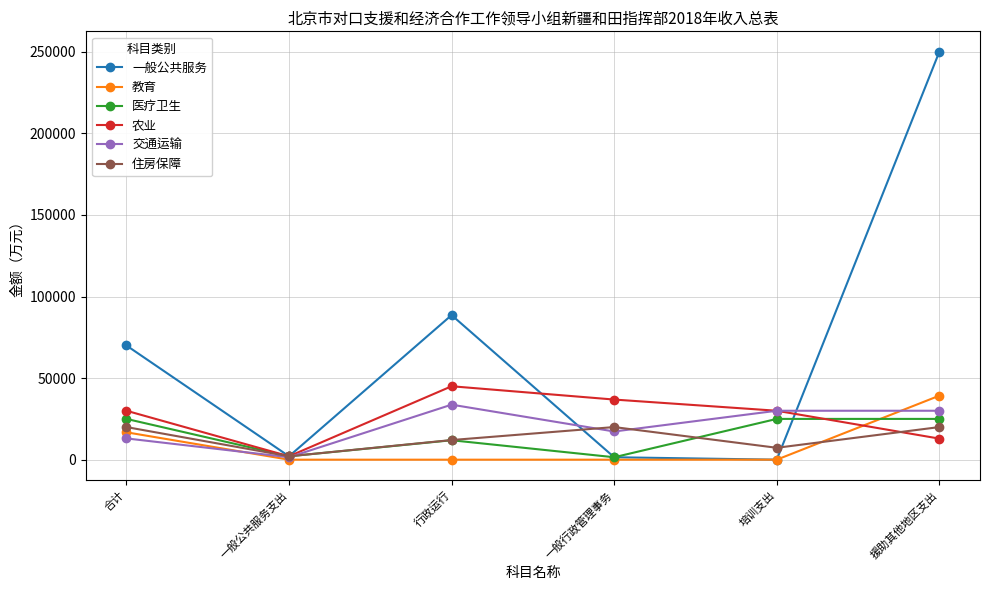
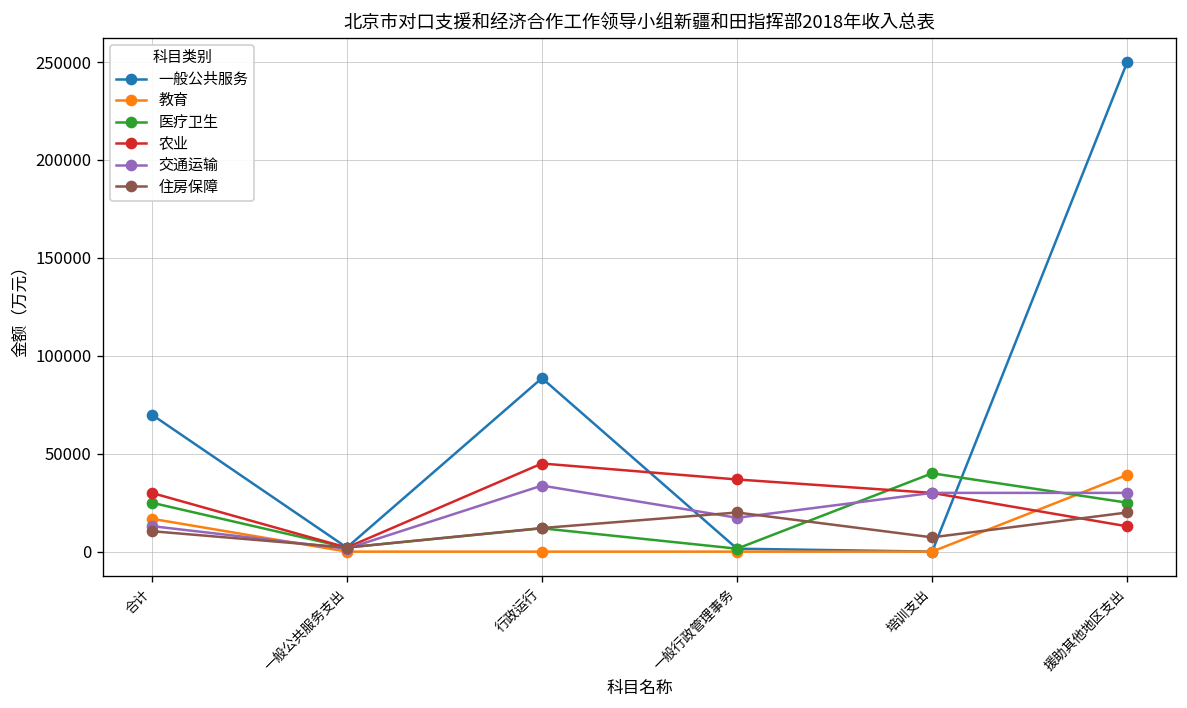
住房保障, 合计: 20000 -> 10000
医疗卫生, 培训支出: 25000 -> 40000
